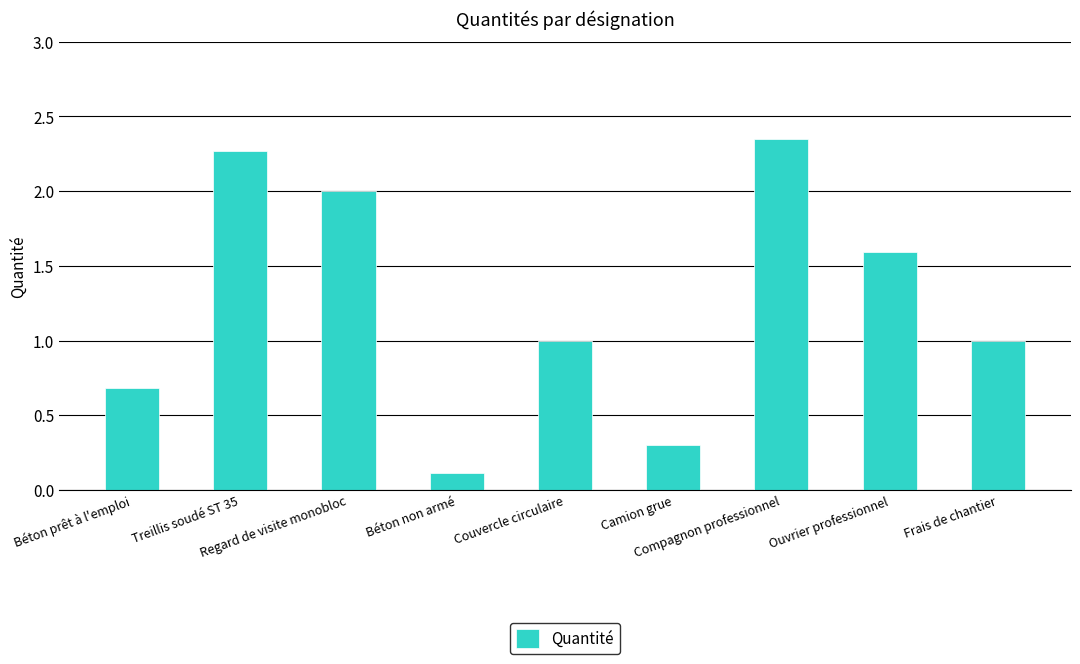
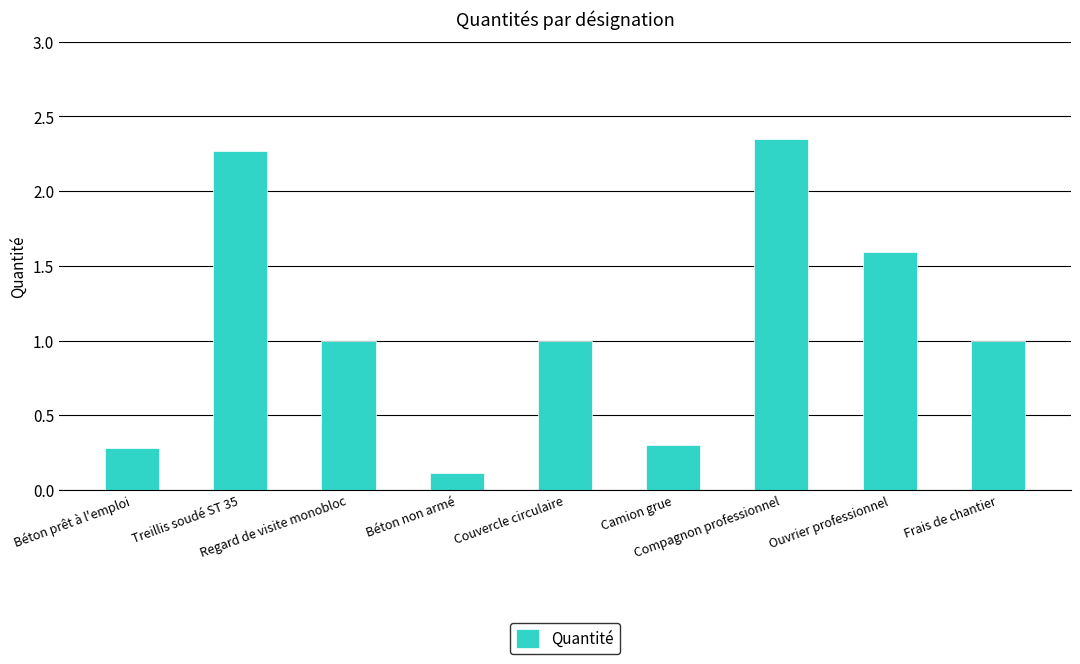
Béton prêt à l'emploi: 0.68 -> 0.28
Regard de visite monobloc: 2 -> 1
